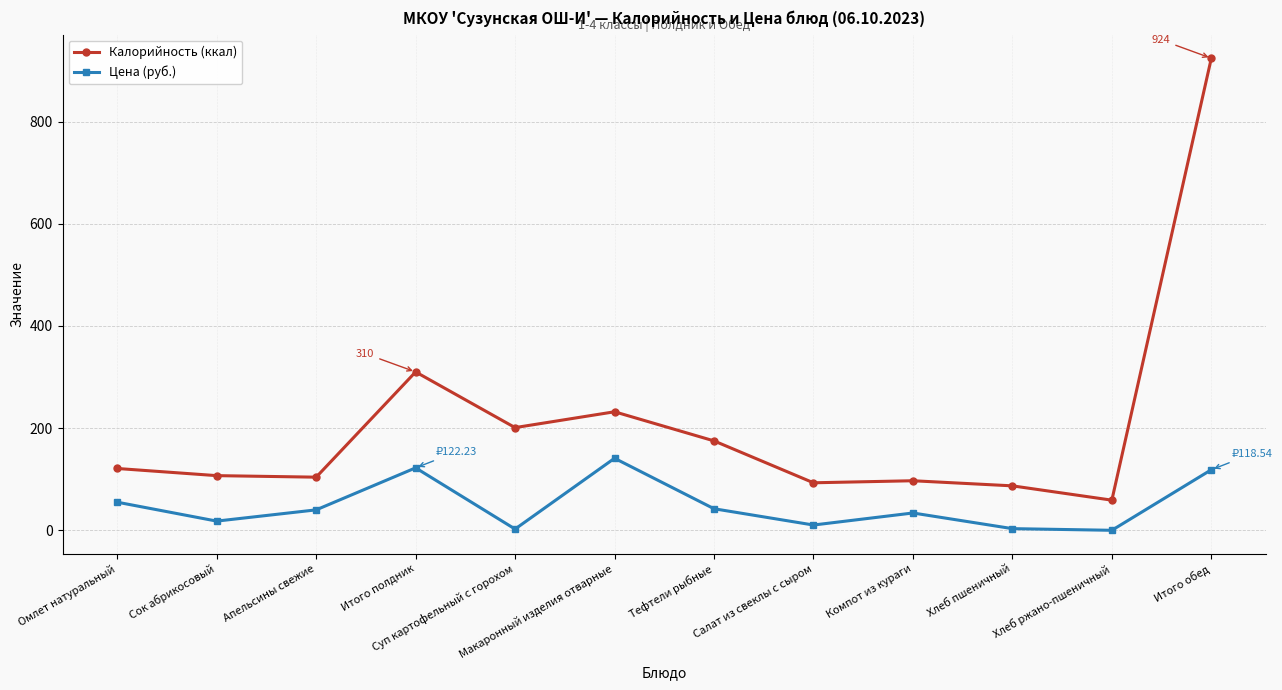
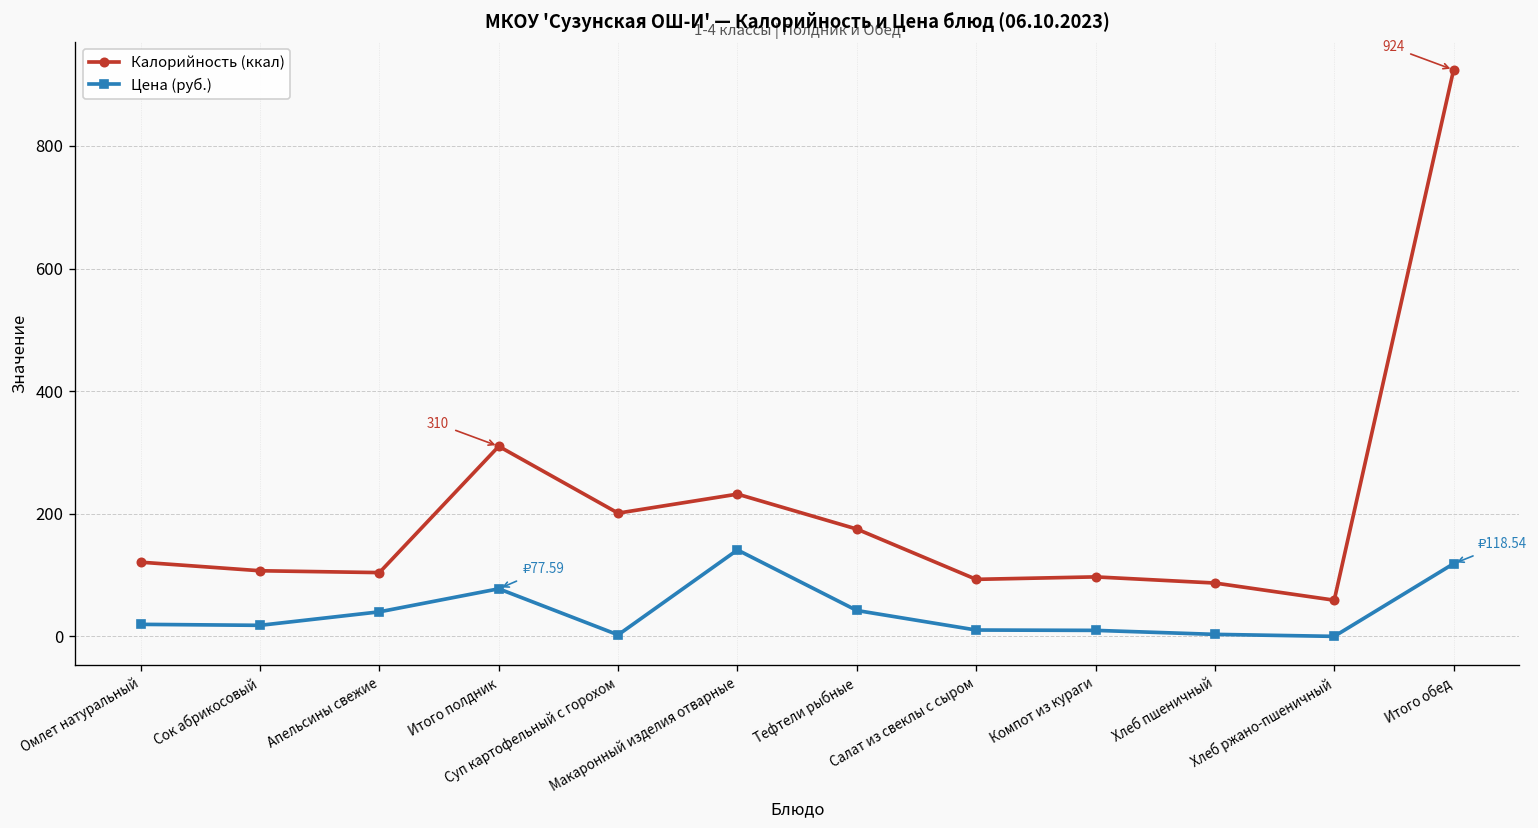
Цена (руб.), Омлет натуральный: 60 -> 20
Цена (руб.), Итого полдник: 122.23 -> 77.59
Цена (руб.), Компот из кураги: 30 -> 10
